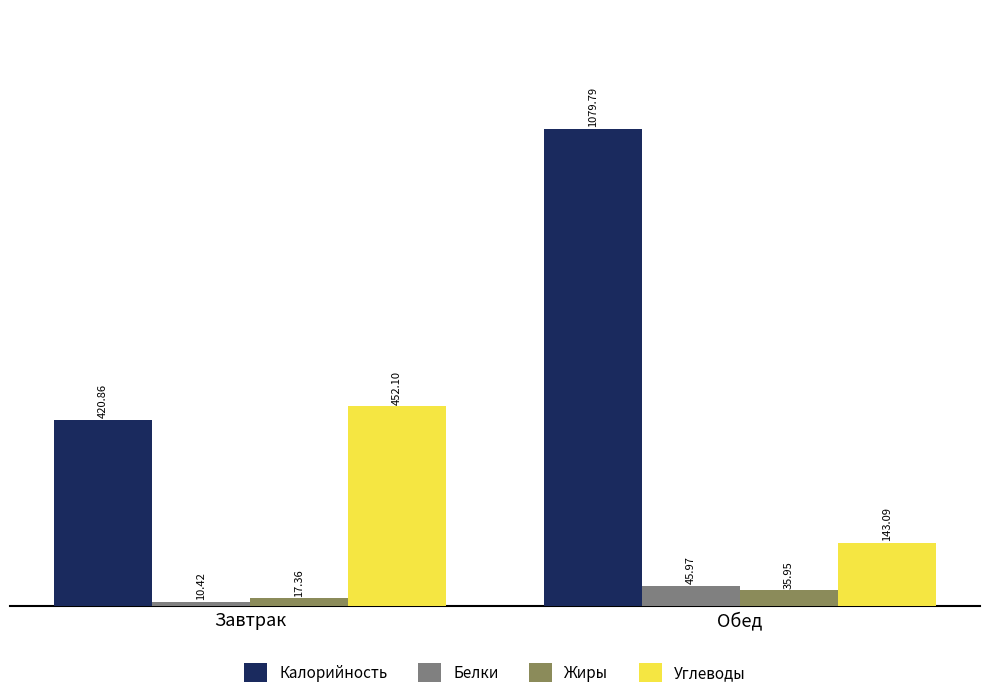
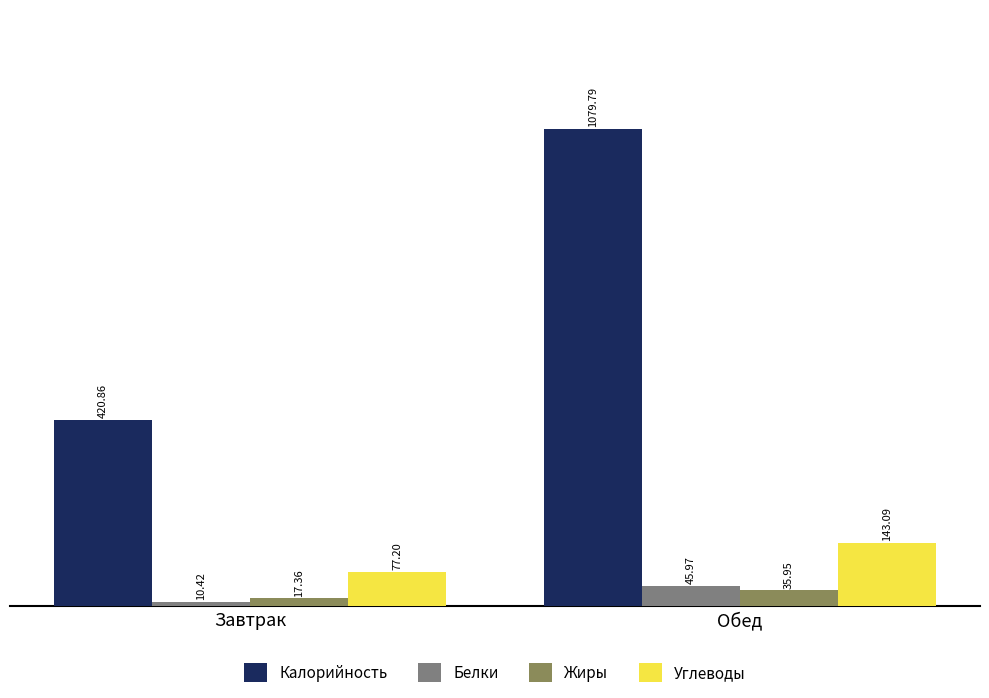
Углеводы, Завтрак: 452.10 -> 77.20
